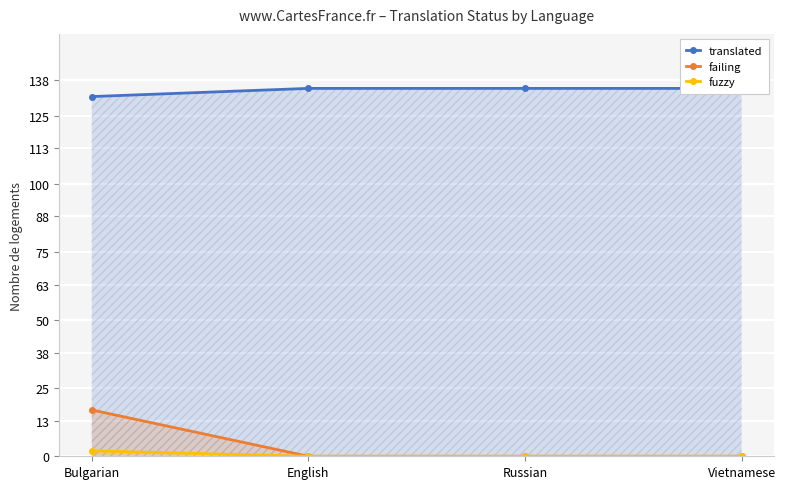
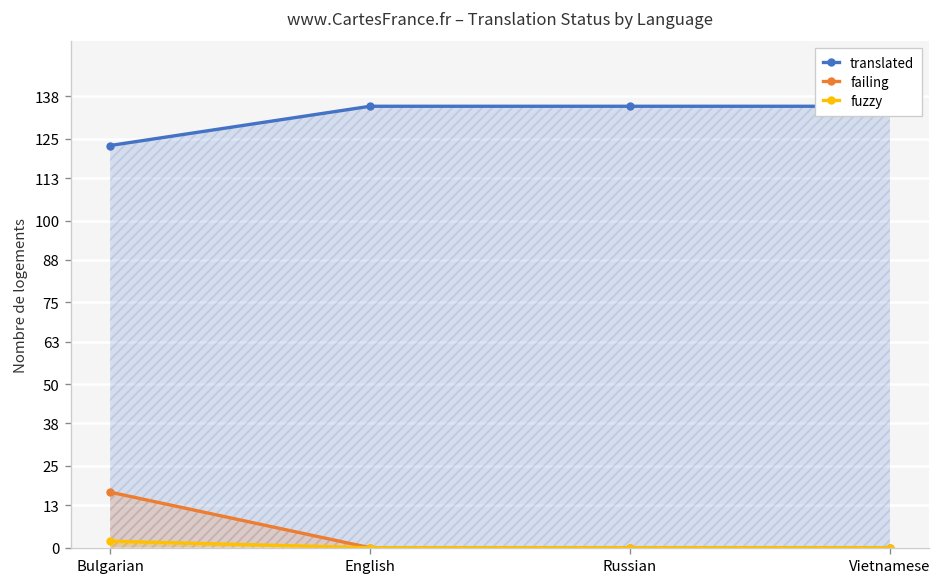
translated, Bulgarian: 132 -> 123
